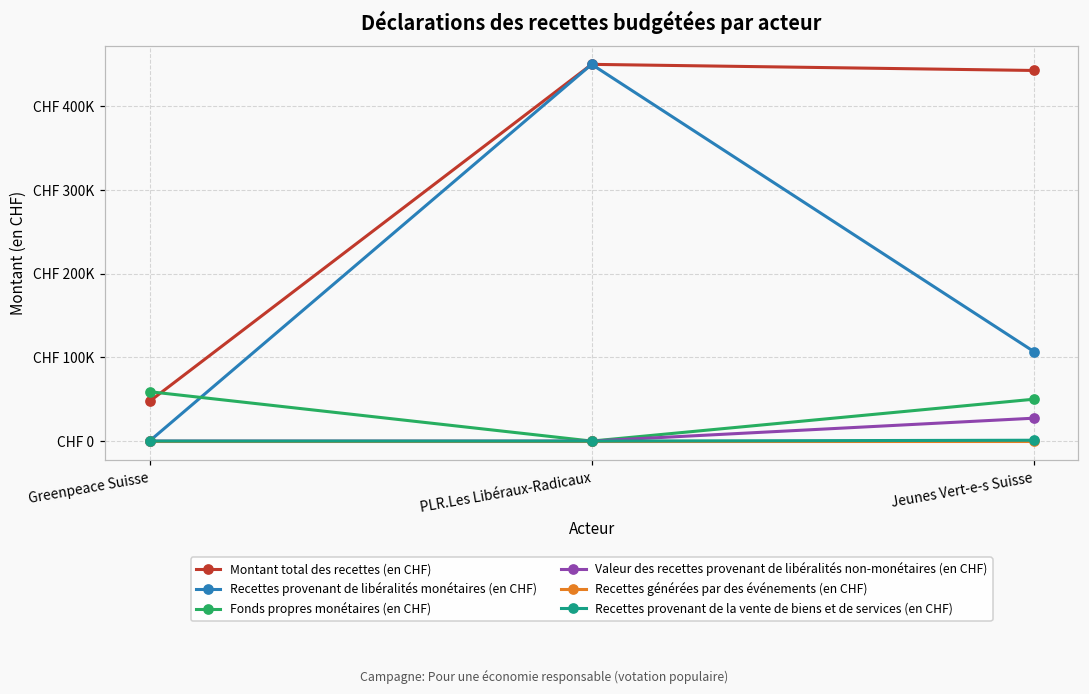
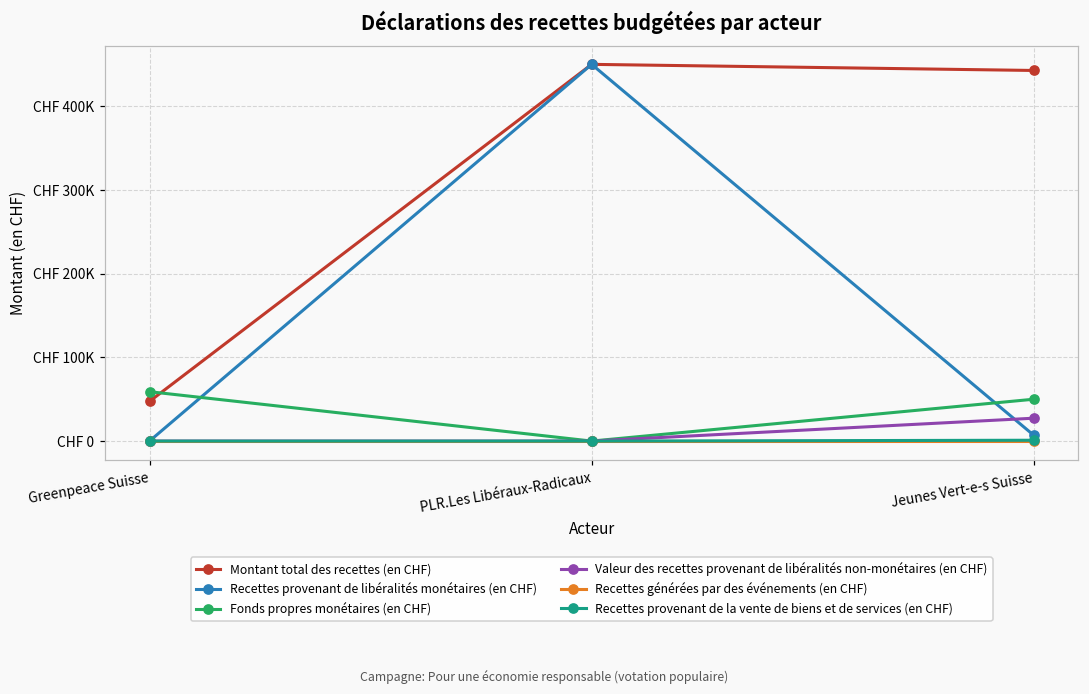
Recettes provenant de libéralités monétaires (en CHF), Jeunes Vert-e-s Suisse: CHF 110000 -> CHF 10000
